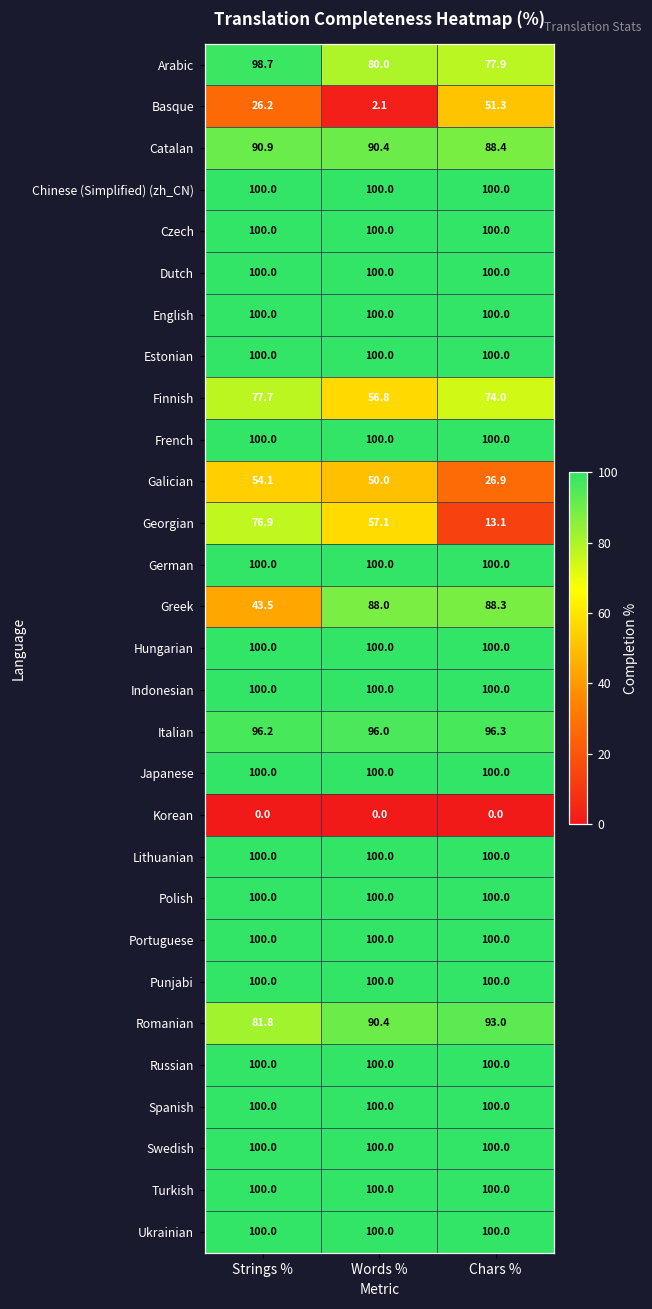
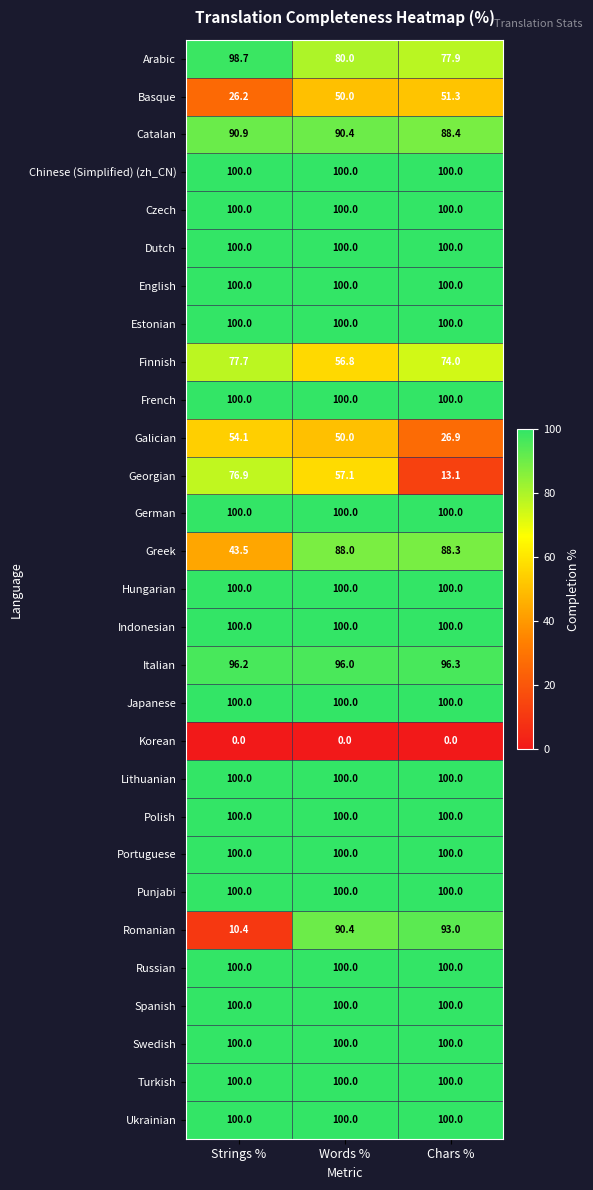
Basque, Words %: 2.1 -> 50.0
Romanian, Strings %: 81.8 -> 10.4
